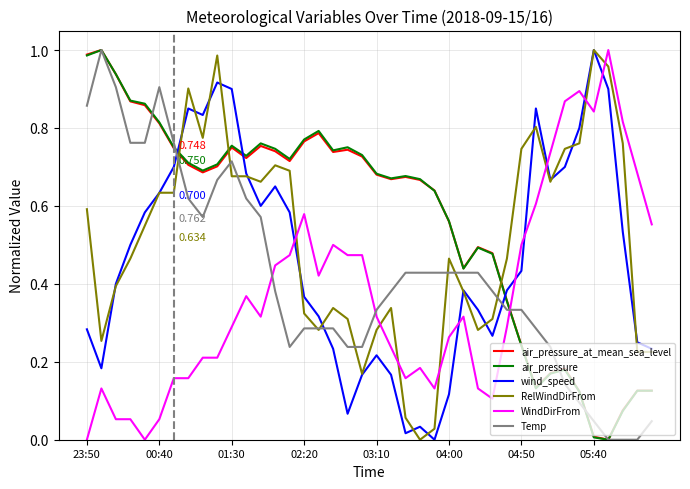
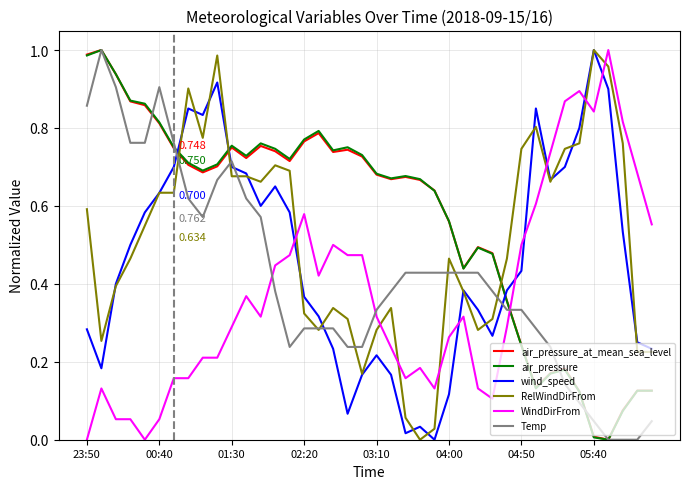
wind_speed, 01:30: 0.90 -> 0.70
